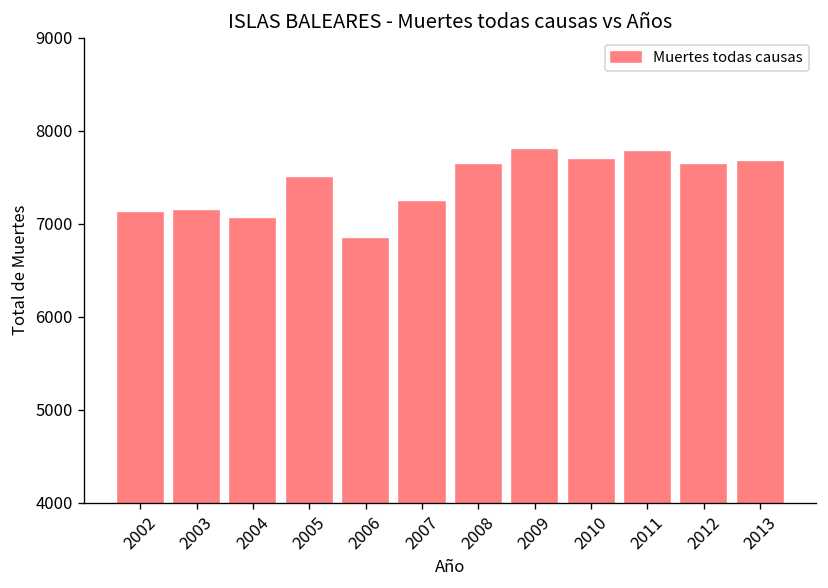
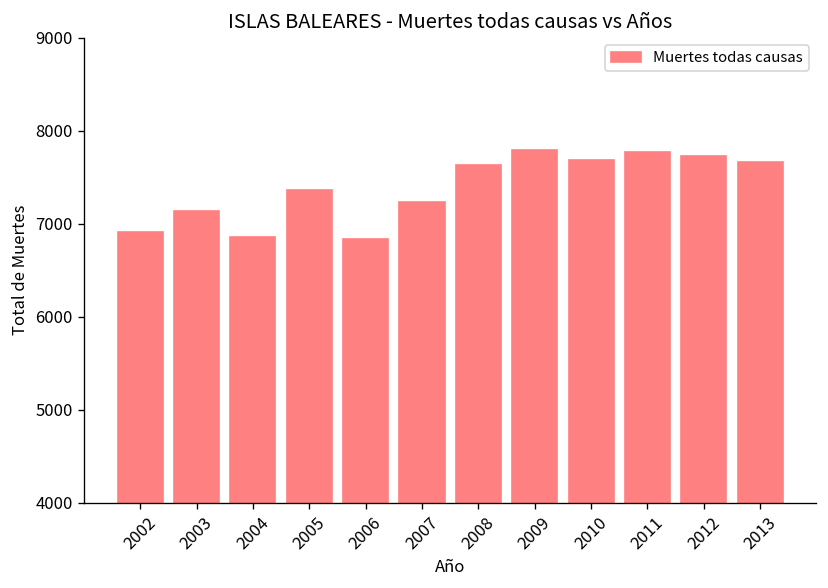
2002: 7100 -> 6900
2004: 7100 -> 6900
2005: 7500 -> 7400
2012: 7600 -> 7700
